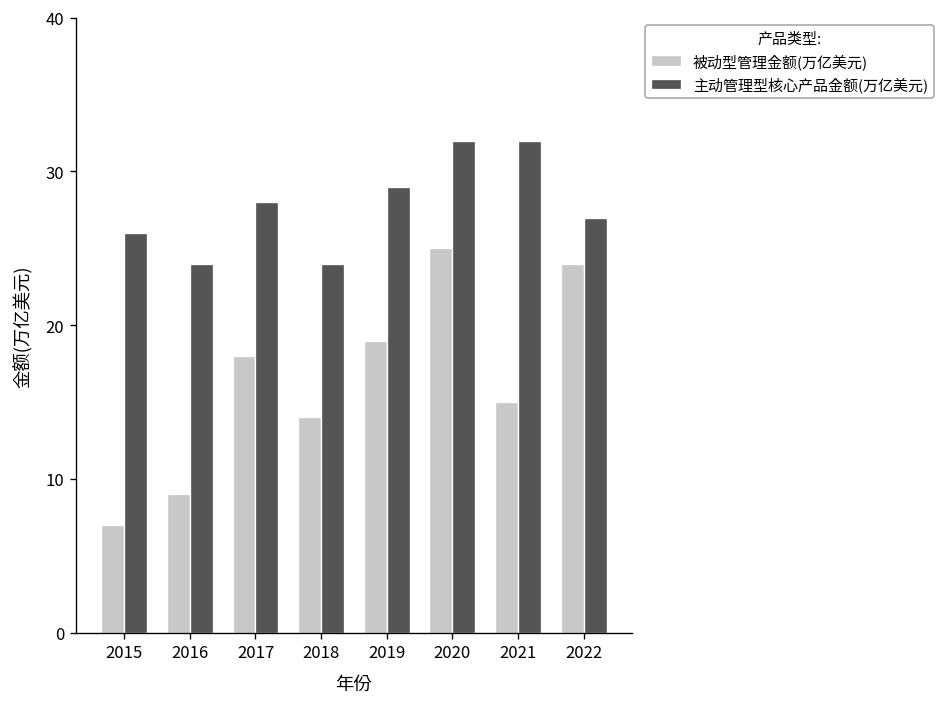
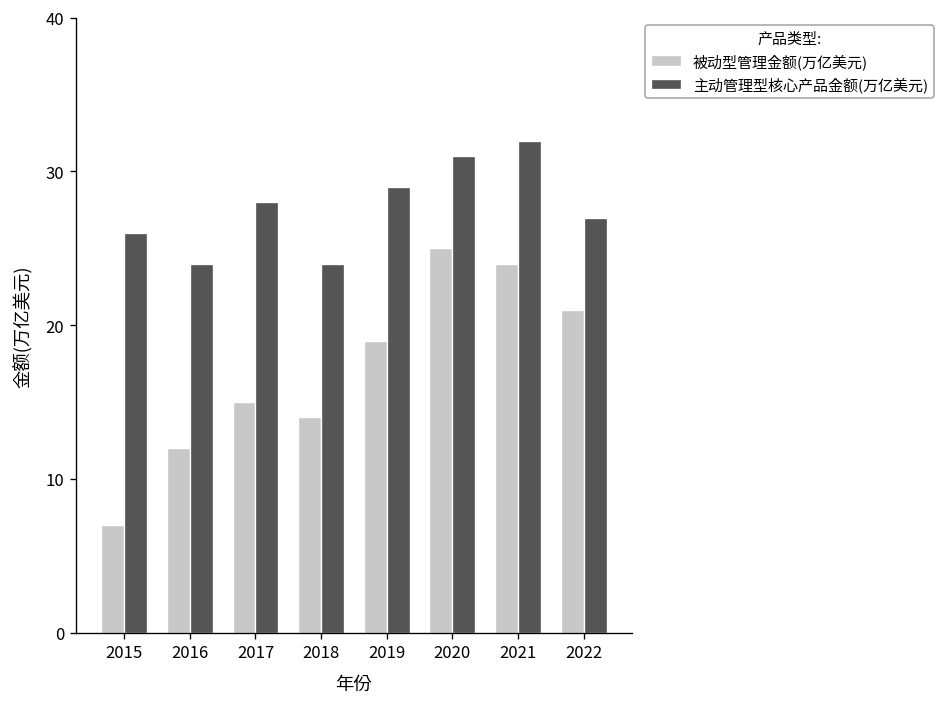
被动型管理金额(万亿美元), 2016: 9 -> 12
被动型管理金额(万亿美元), 2017: 18 -> 15
主动管理型核心产品金额(万亿美元), 2020: 32 -> 31
被动型管理金额(万亿美元), 2021: 15 -> 24
被动型管理金额(万亿美元), 2022: 24 -> 21
